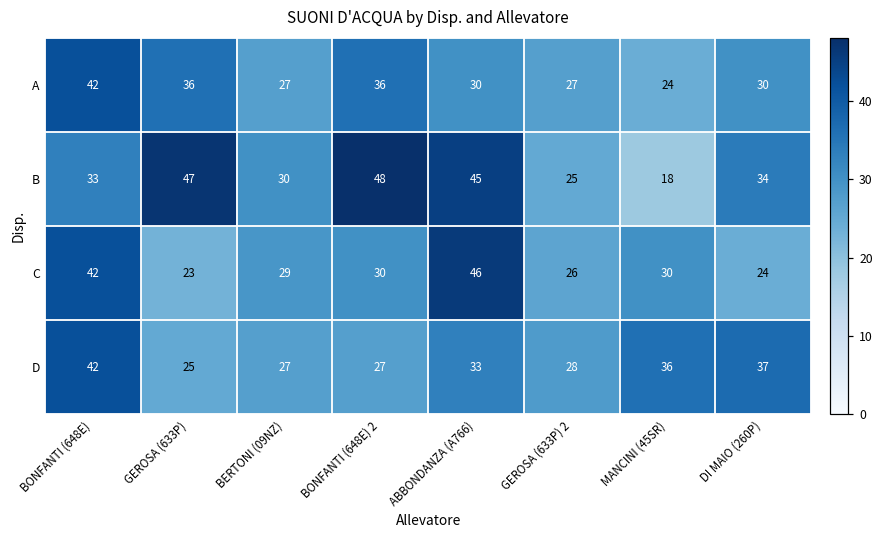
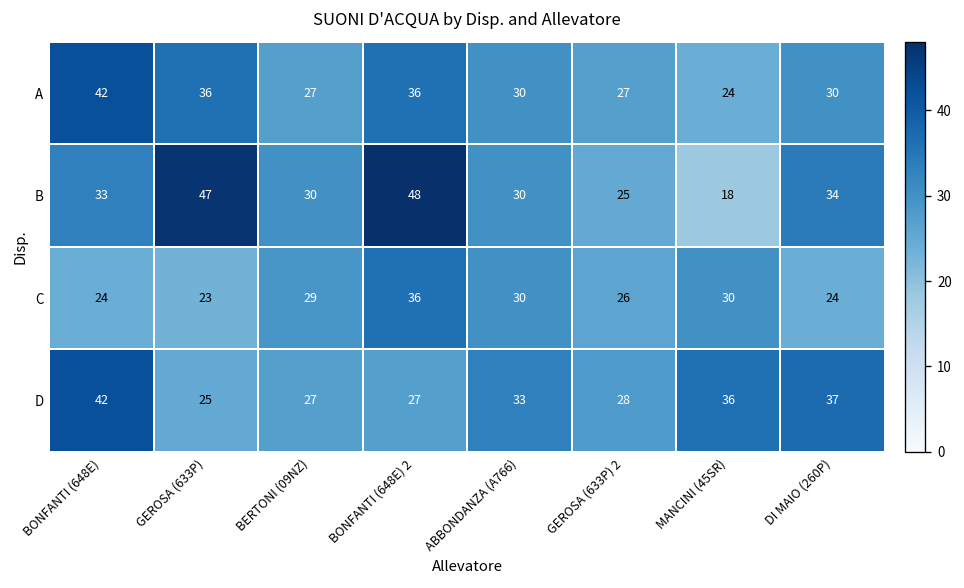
B, ABBONDANZA (A766): 45 -> 30
C, BONFANTI (648E): 42 -> 24
C, BONFANTI (648E) 2: 30 -> 36
C, ABBONDANZA (A766): 46 -> 30
